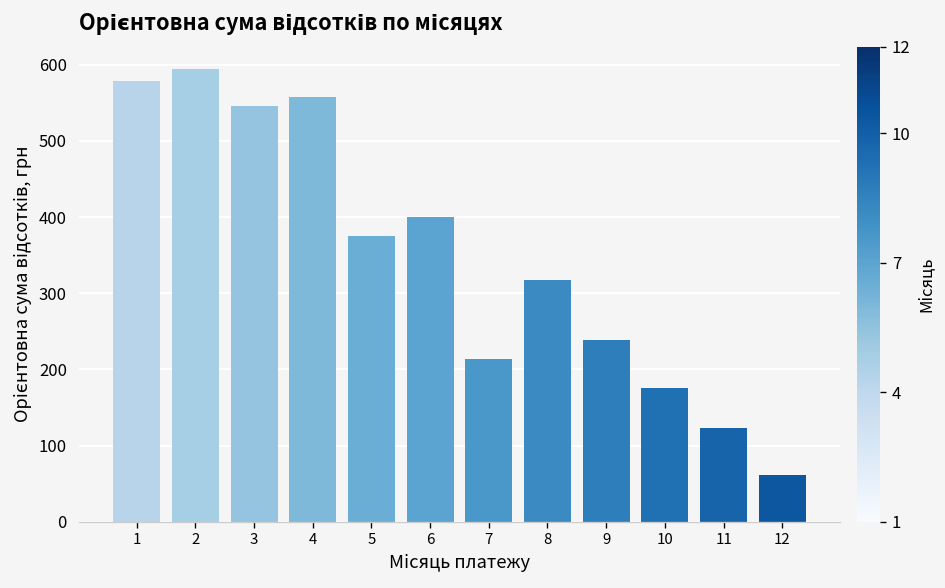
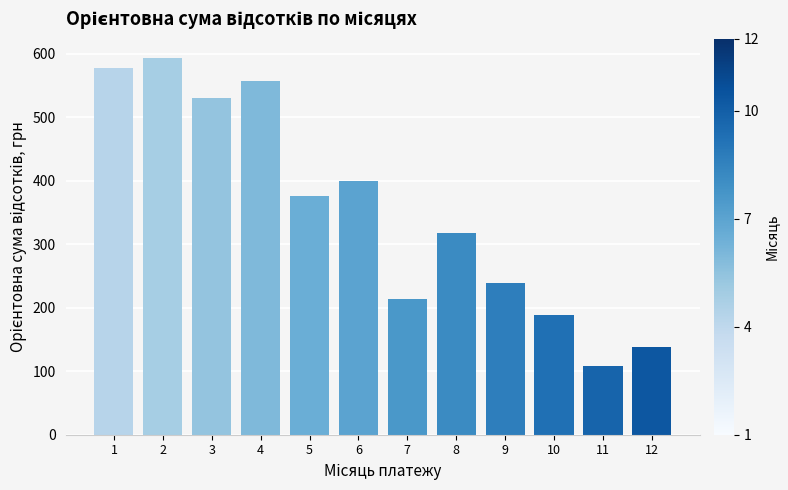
3: 550 -> 530
10: 180 -> 190
11: 120 -> 110
12: 60 -> 140
